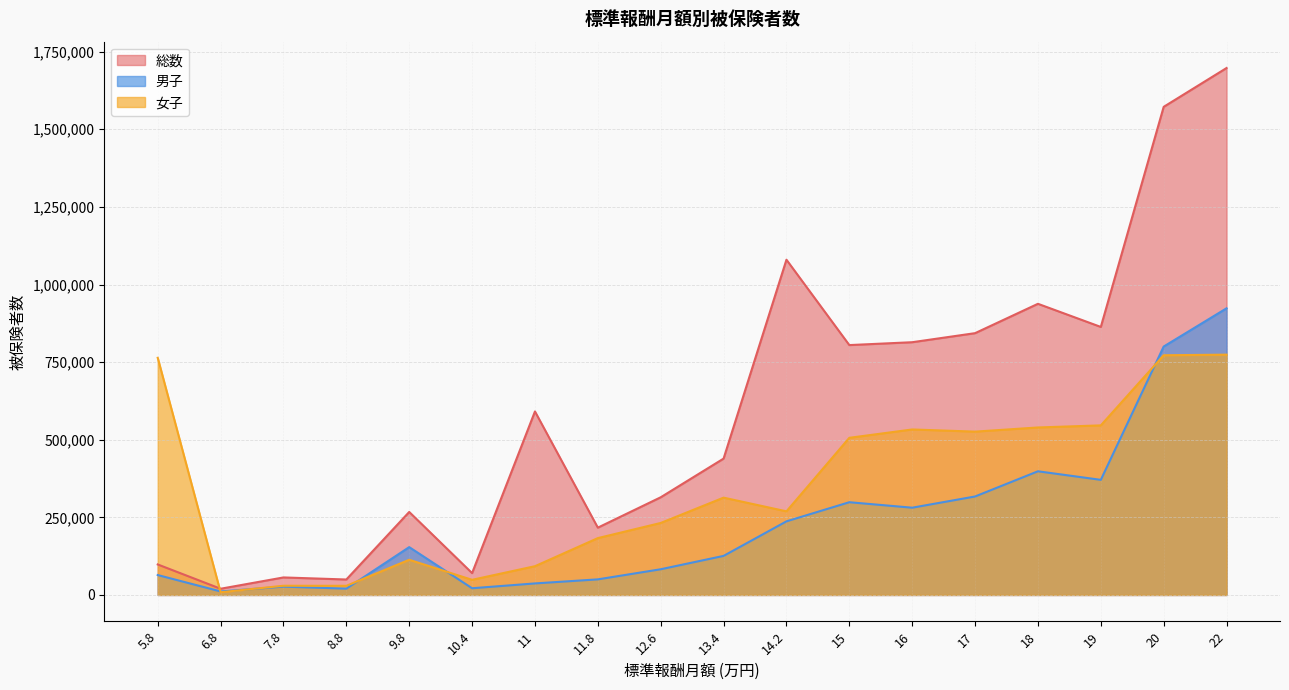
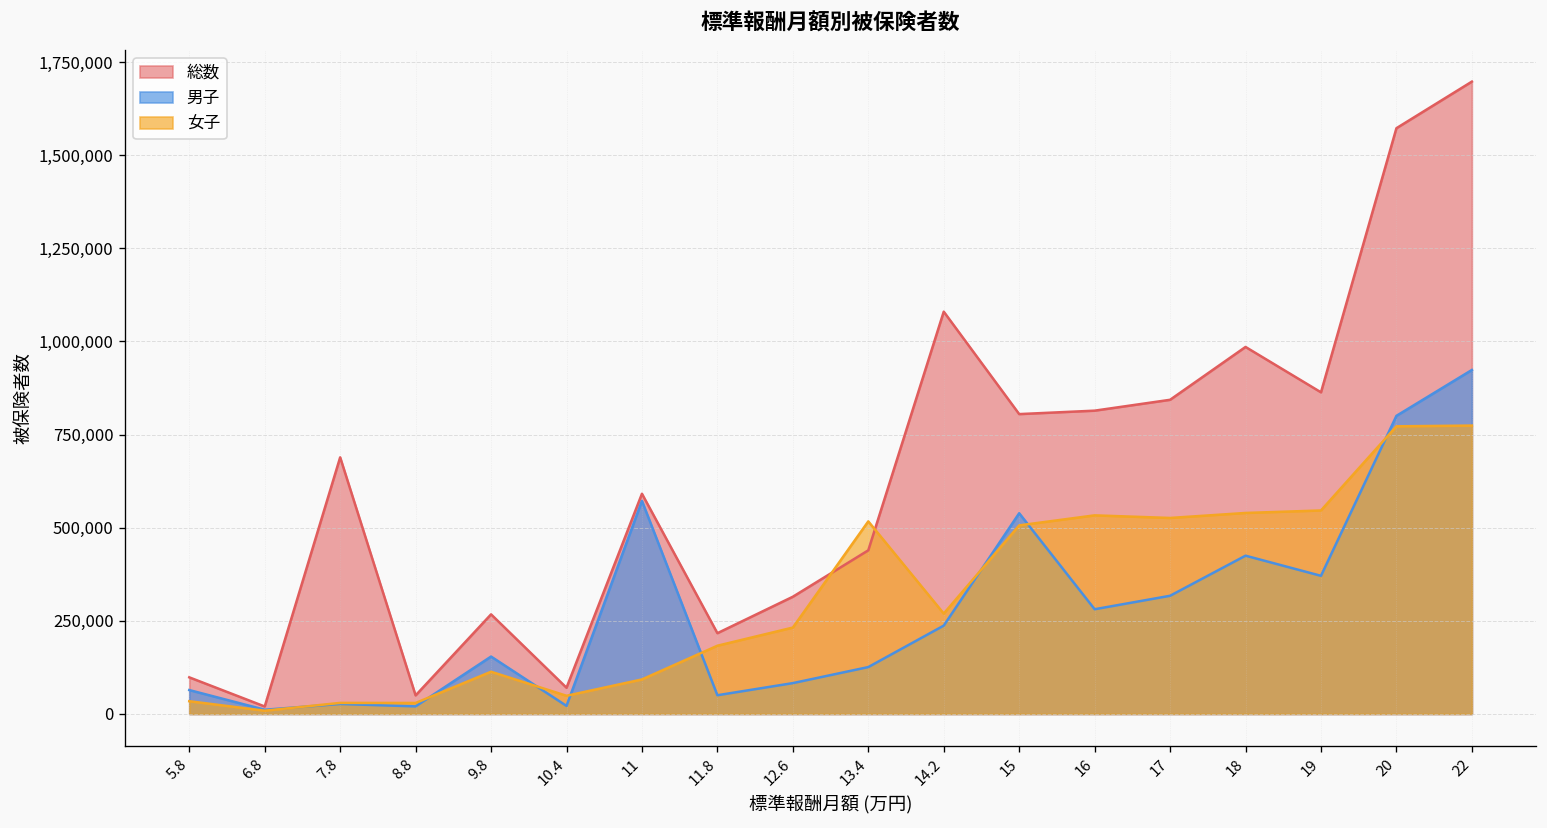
女子, 5.8: 760,000 -> 30,000
総数, 7.8: 60,000 -> 690,000
男子, 11: 40,000 -> 570,000
女子, 13.4: 310,000 -> 520,000
男子, 15: 300,000 -> 540,000
総数, 18: 940,000 -> 990,000
男子, 18: 400,000 -> 420,000
